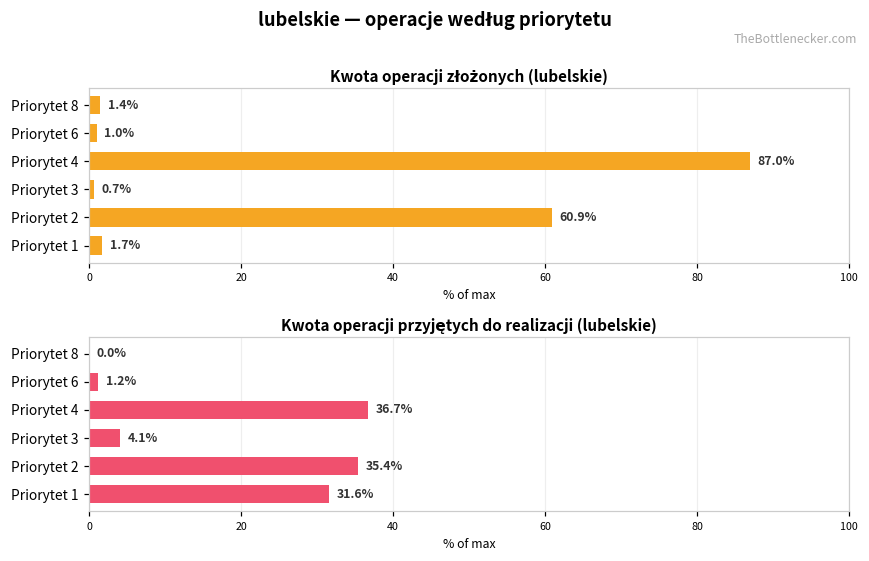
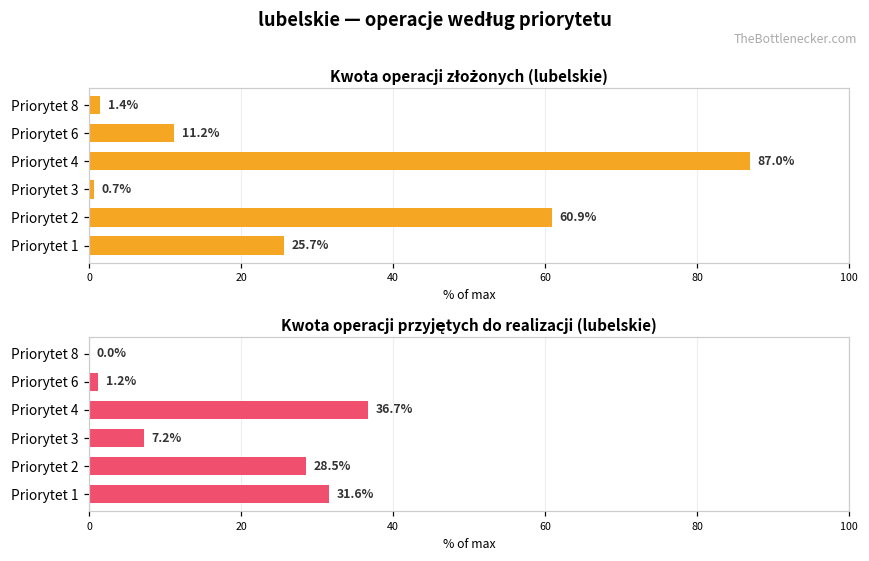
Kwota operacji złożonych (lubelskie), Priorytet 6: 1.0% -> 11.2%
Kwota operacji złożonych (lubelskie), Priorytet 1: 1.7% -> 25.7%
Kwota operacji przyjętych do realizacji (lubelskie), Priorytet 3: 4.1% -> 7.2%
Kwota operacji przyjętych do realizacji (lubelskie), Priorytet 2: 35.4% -> 28.5%
